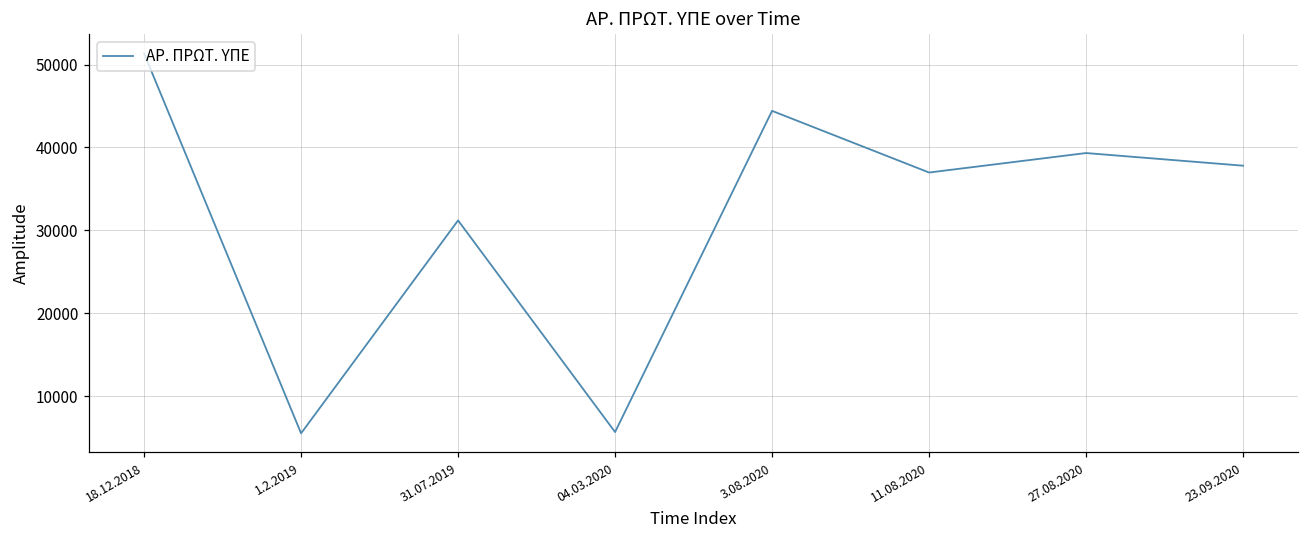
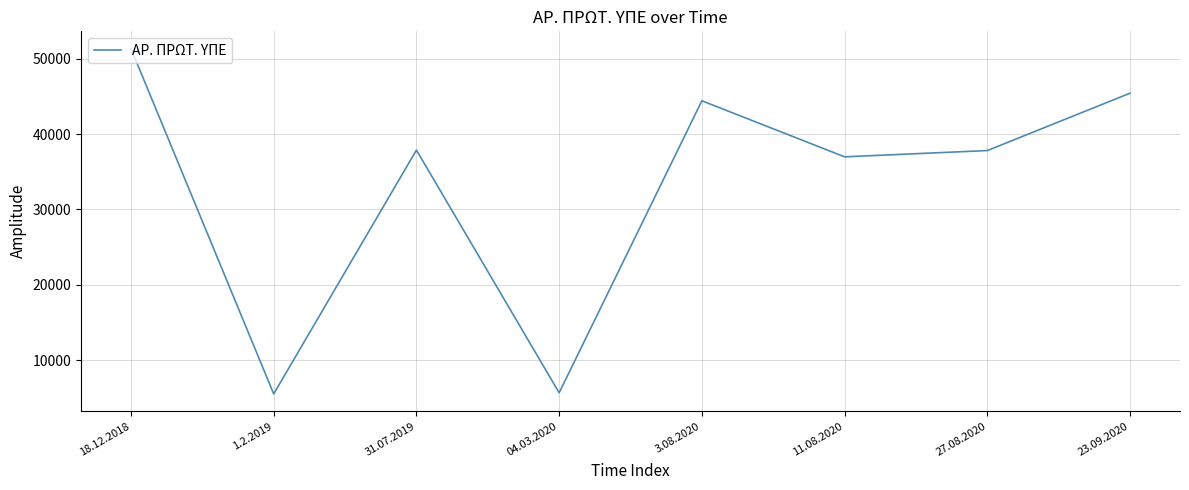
31.07.2019: 31000 -> 38000
27.08.2020: 39000 -> 38000
23.09.2020: 38000 -> 45000
